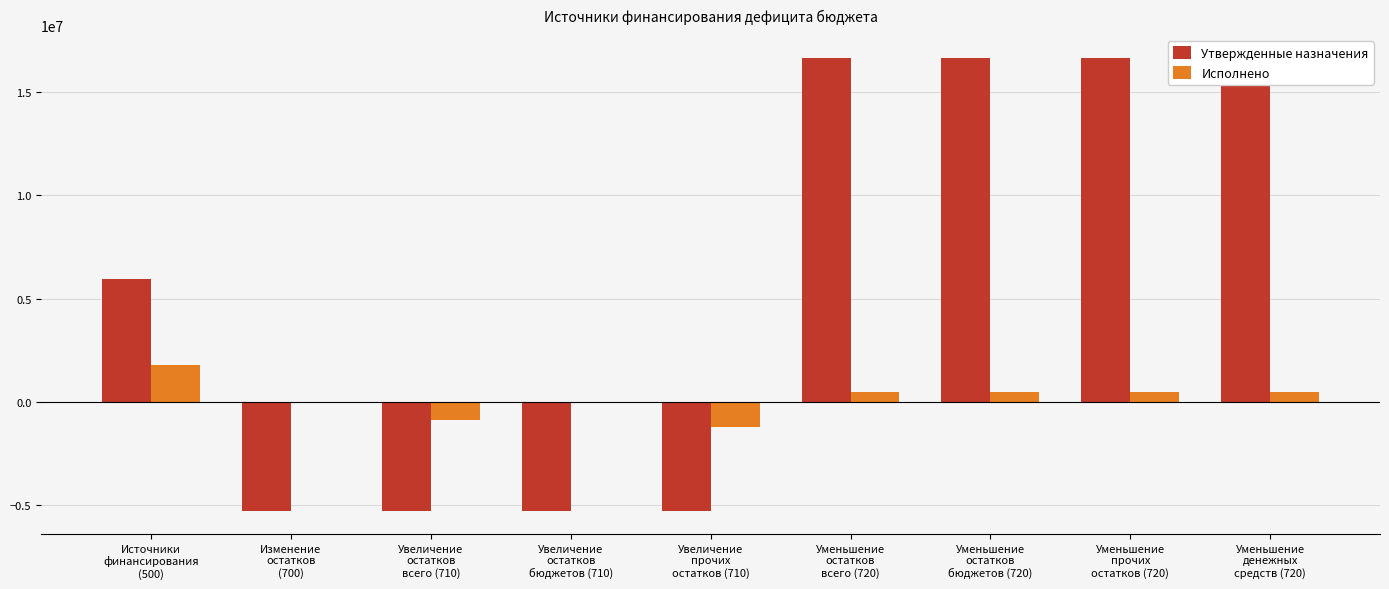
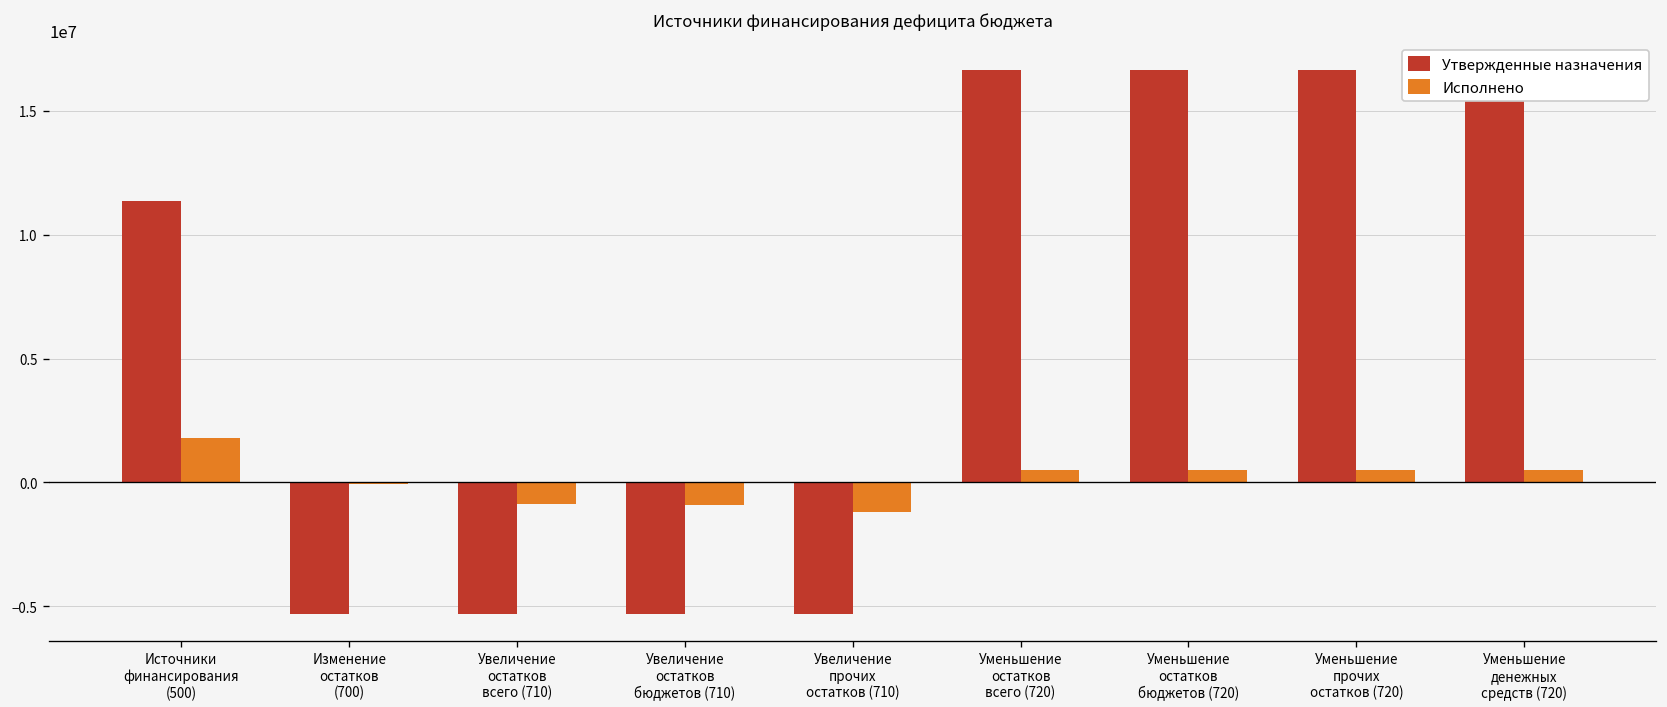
Утвержденные назначения, Источники финансирования (500): 6000000 -> 11400000
Исполнено, Увеличение остатков бюджетов (710): -100000 -> -900000
